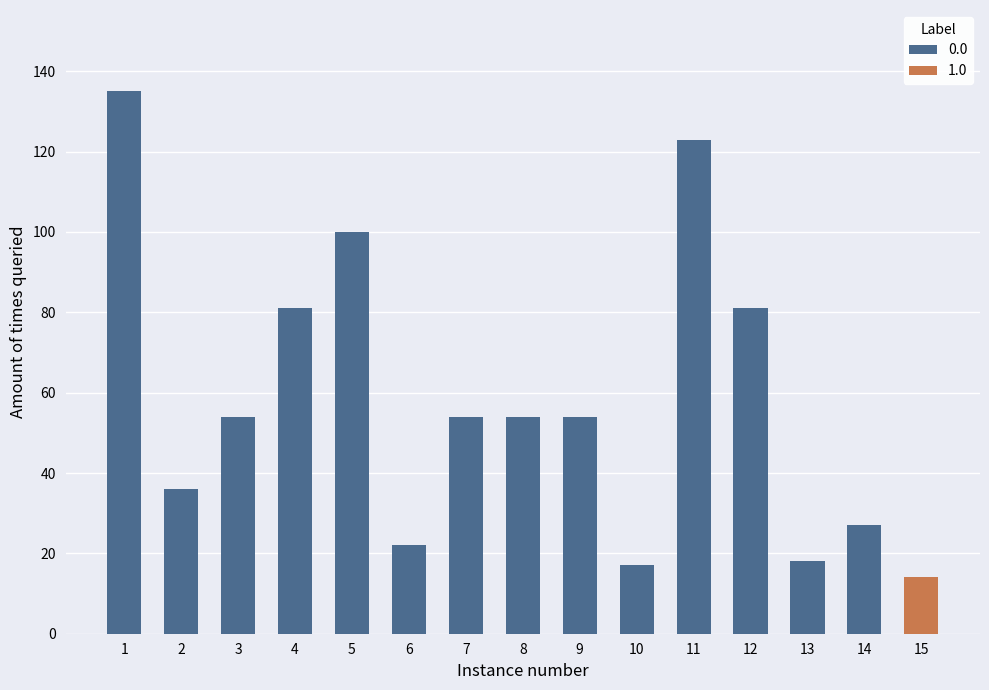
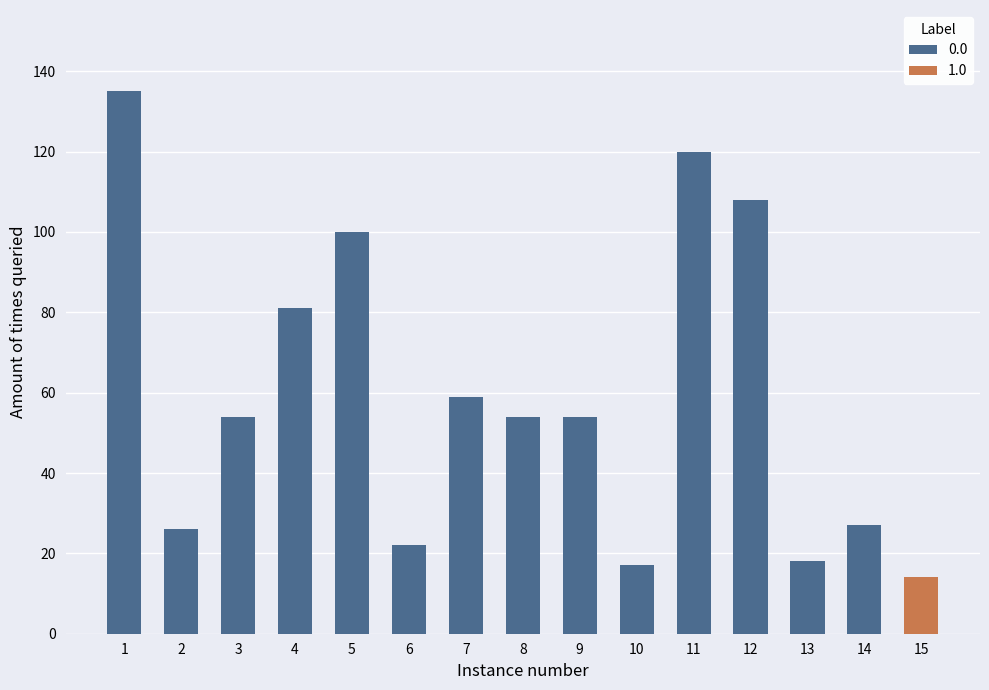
0.0, 2: 36 -> 26
0.0, 7: 54 -> 59
0.0, 11: 123 -> 120
0.0, 12: 81 -> 108
